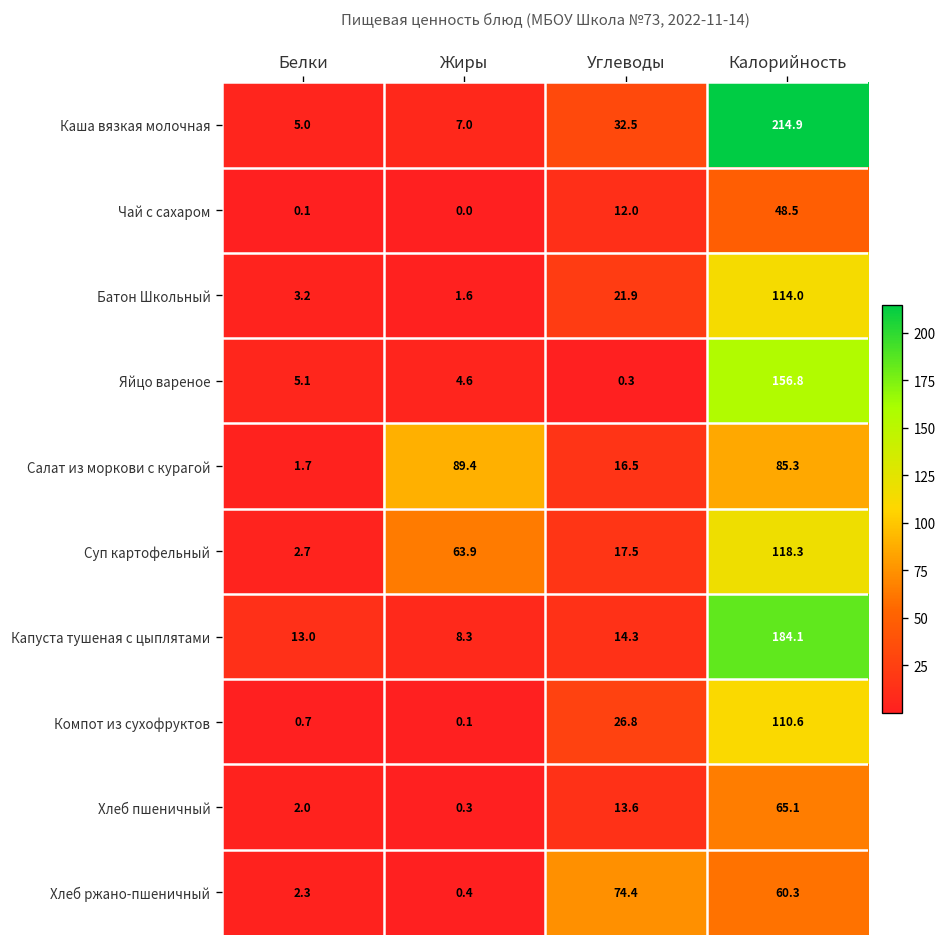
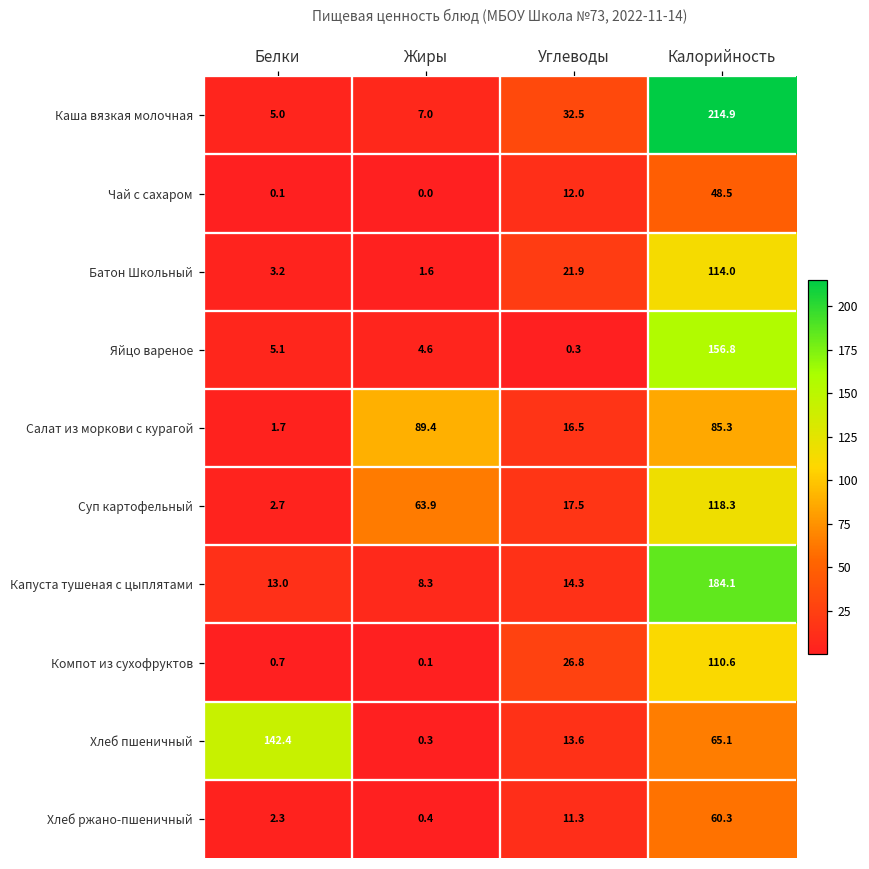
Хлеб пшеничный, Белки: 2.0 -> 142.4
Хлеб ржано-пшеничный, Углеводы: 74.4 -> 11.3
